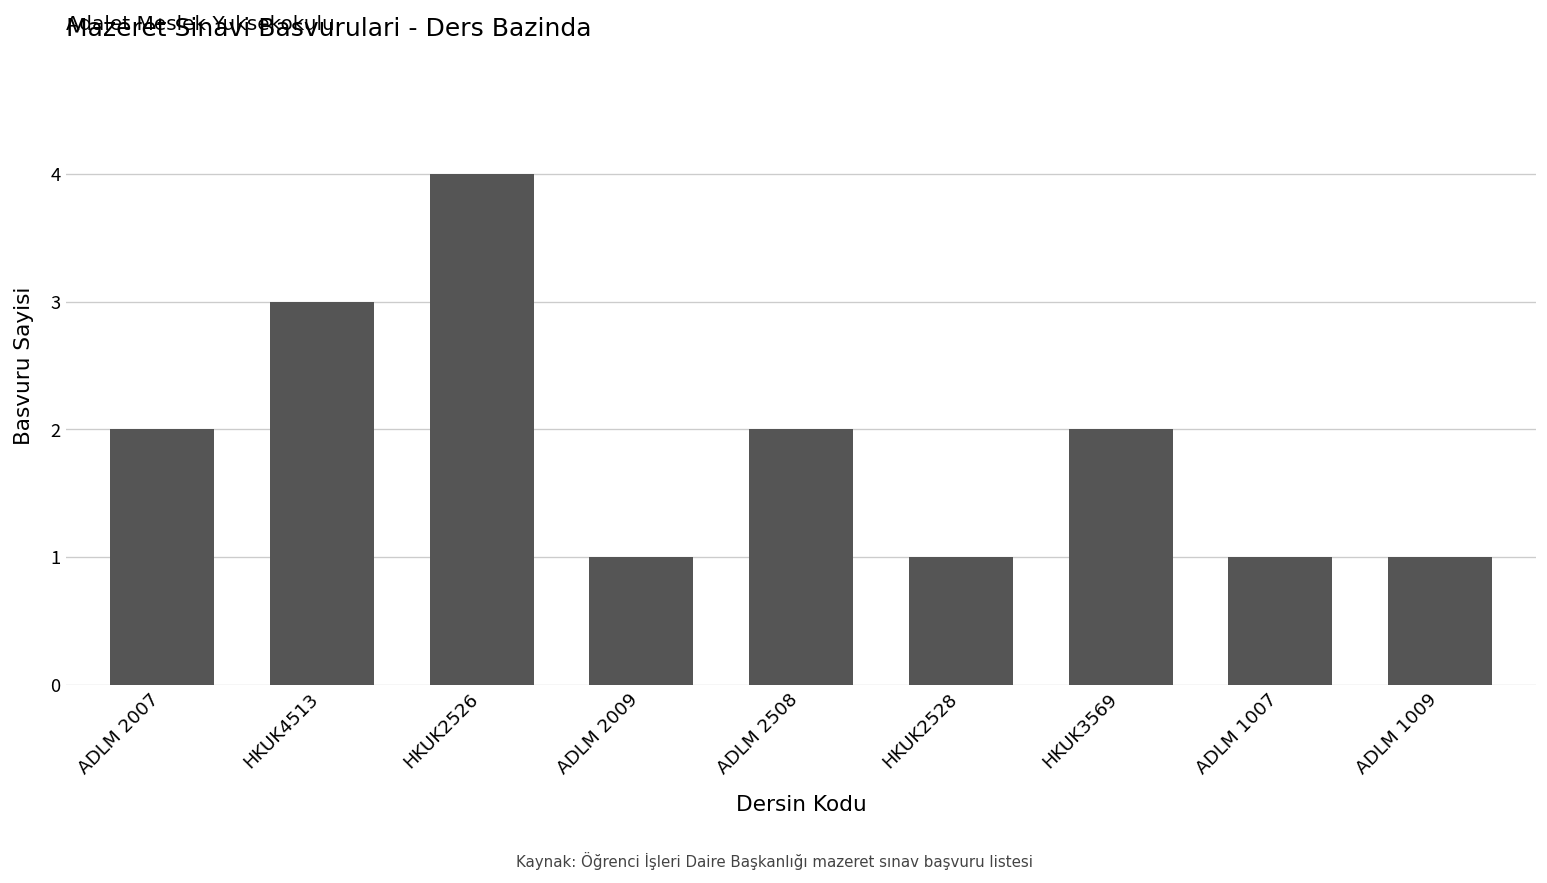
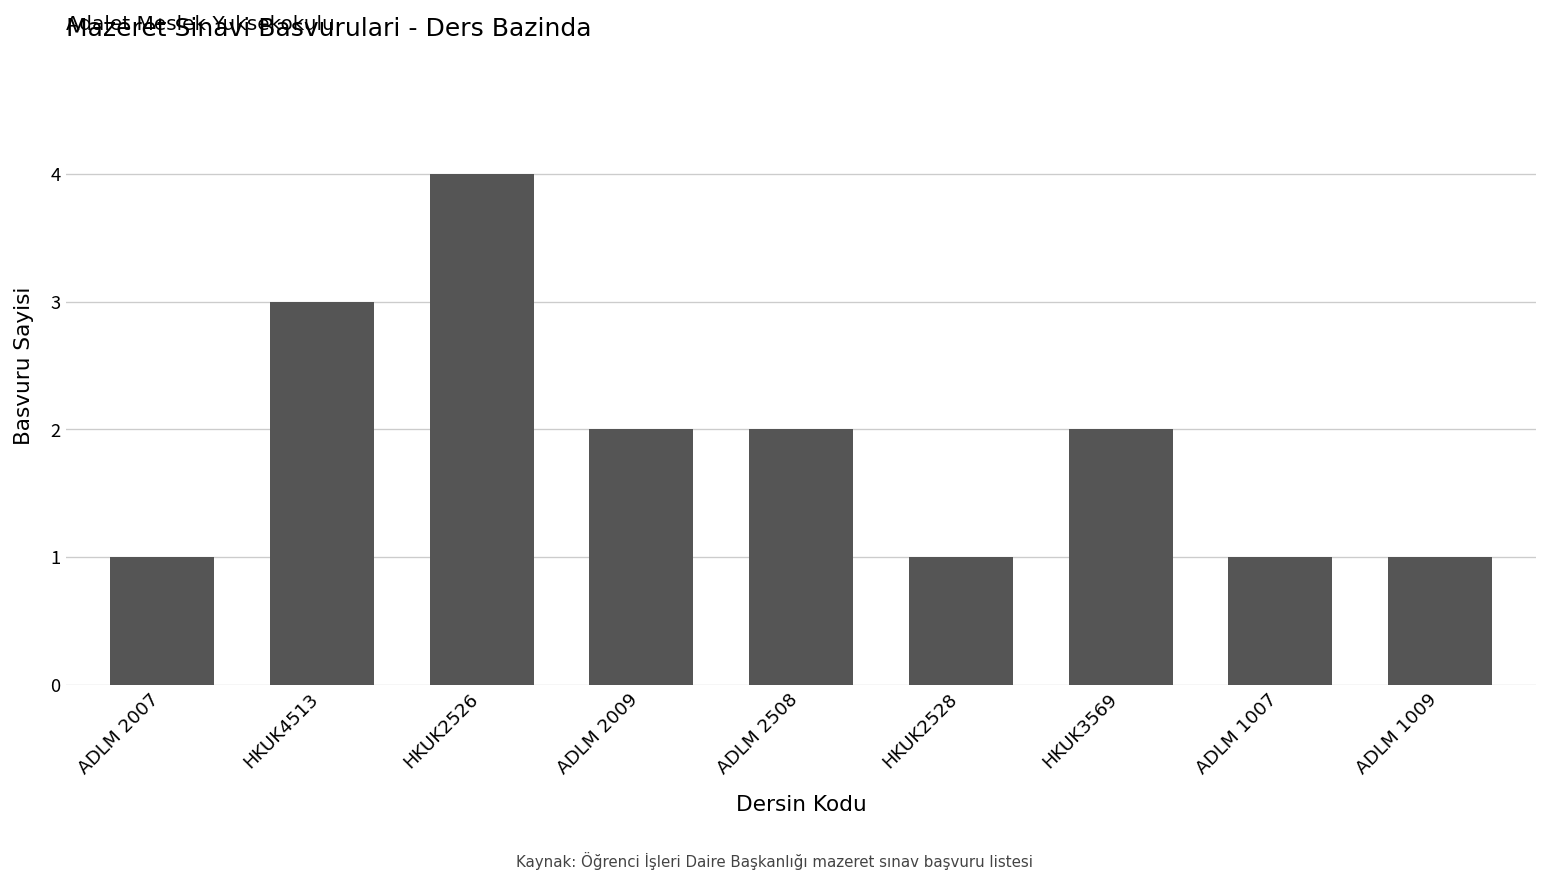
ADLM 2007: 2 -> 1
ADLM 2009: 1 -> 2
